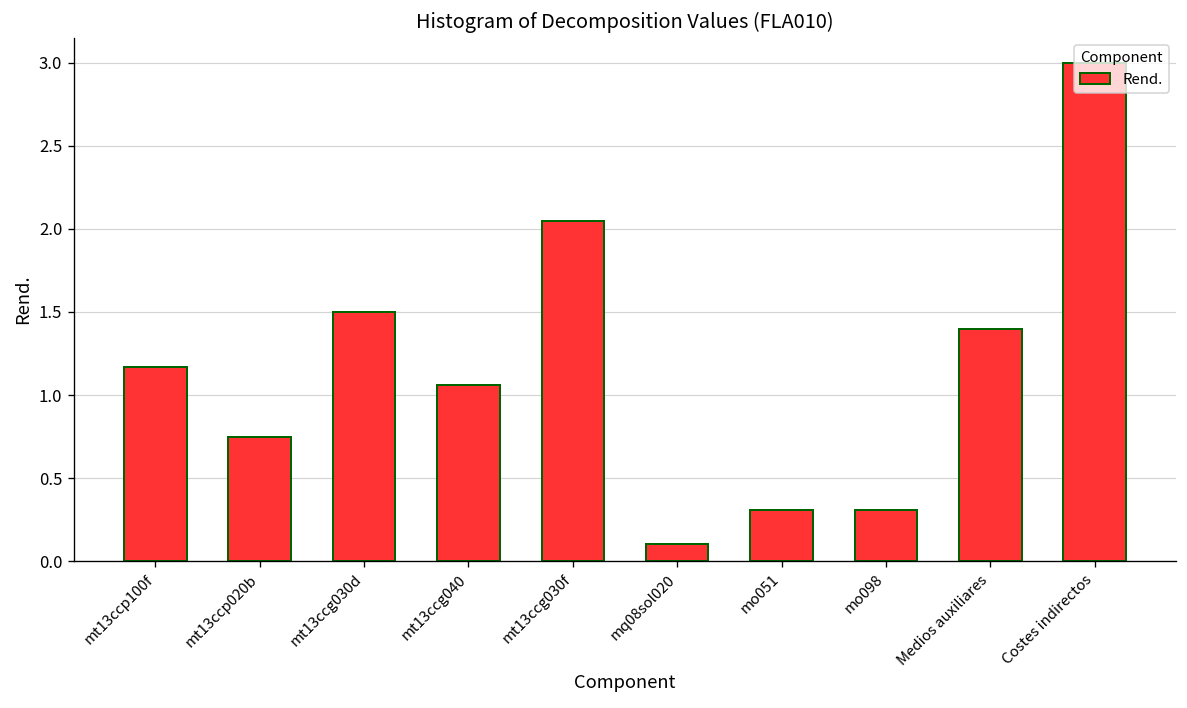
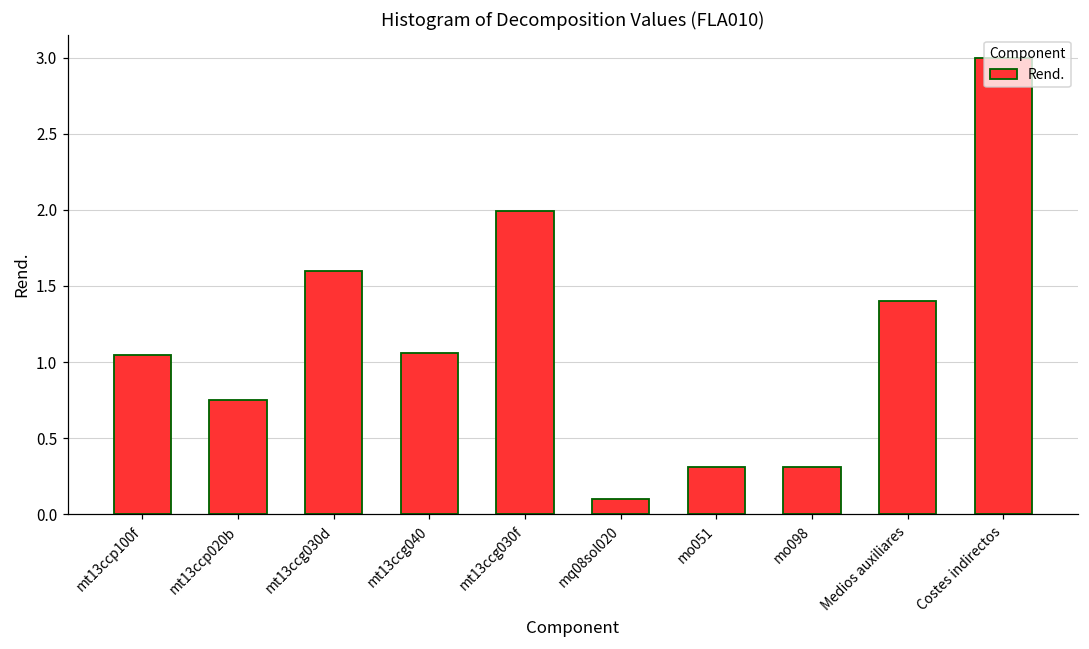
mt13ccp100f: 1.17 -> 1.05
mt13ccg030d: 1.5 -> 1.6
mt13ccg030f: 2.05 -> 1.99
